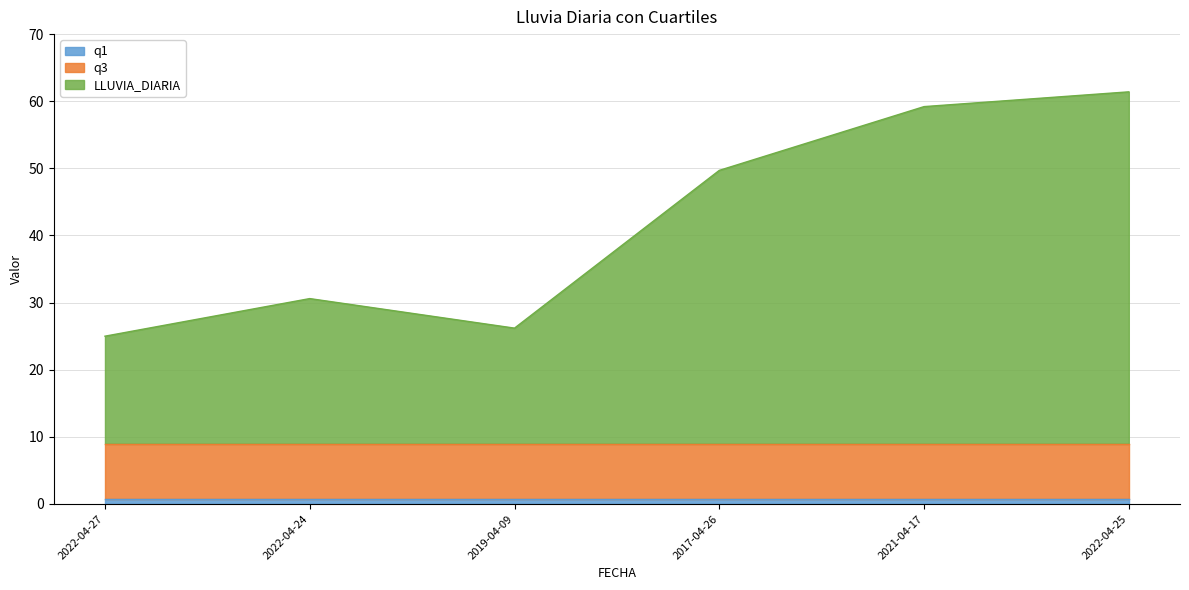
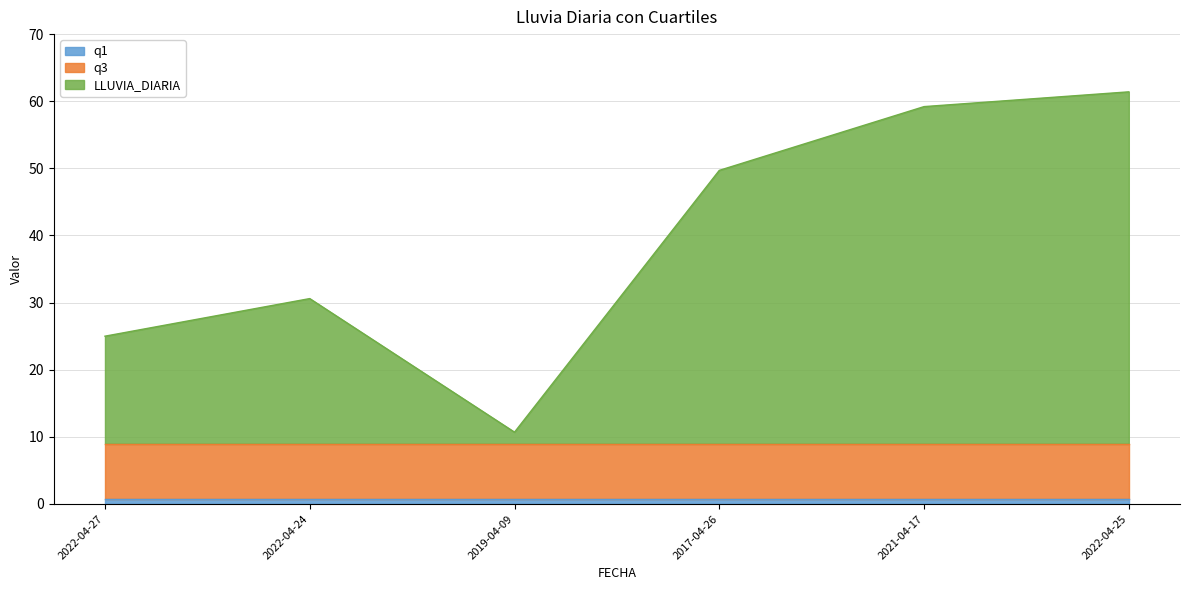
LLUVIA_DIARIA, 2019-04-09: 26 -> 11
